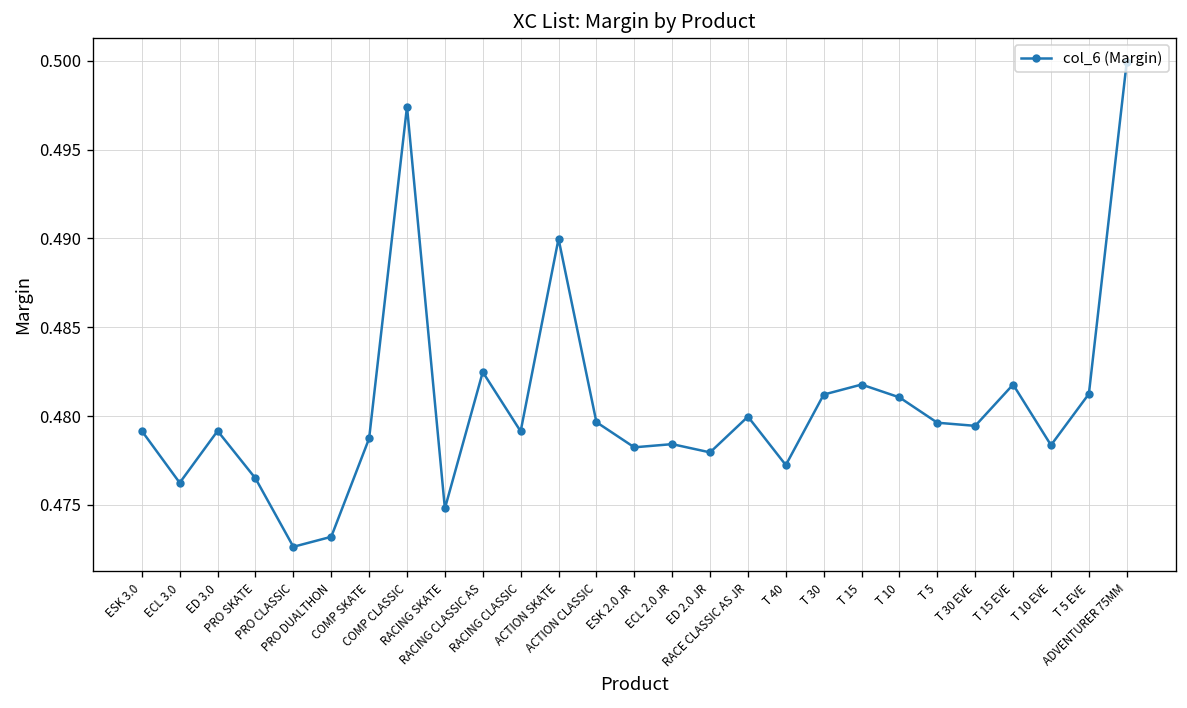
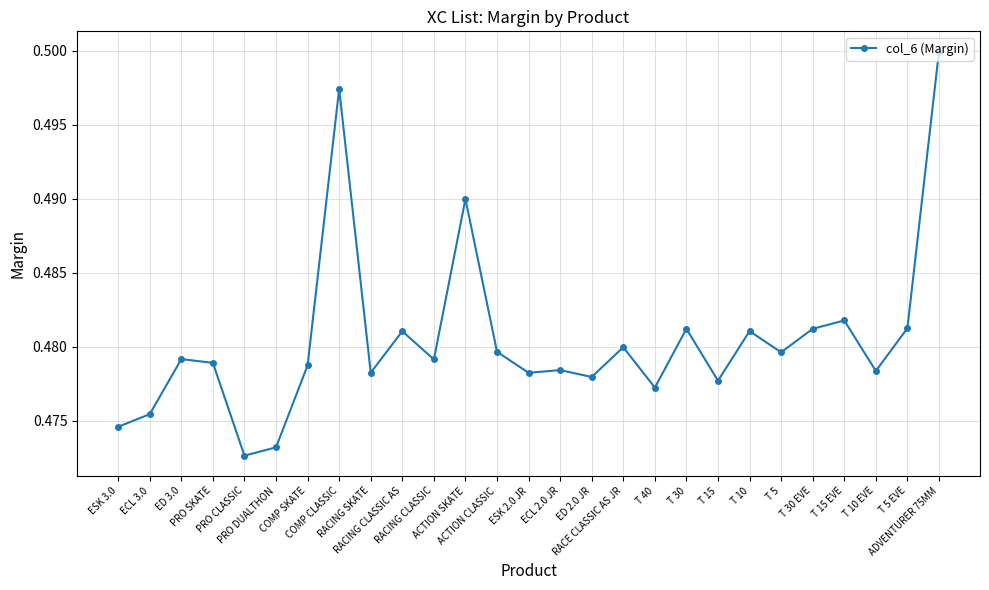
ESK 3.0: 0.4792 -> 0.4746
ECL 3.0: 0.4762 -> 0.4754
PRO SKATE: 0.4765 -> 0.4789
RACING SKATE: 0.4748 -> 0.4782
RACING CLASSIC AS: 0.4825 -> 0.4810
T 15: 0.4818 -> 0.4777
T 30 EVE: 0.4794 -> 0.4812
